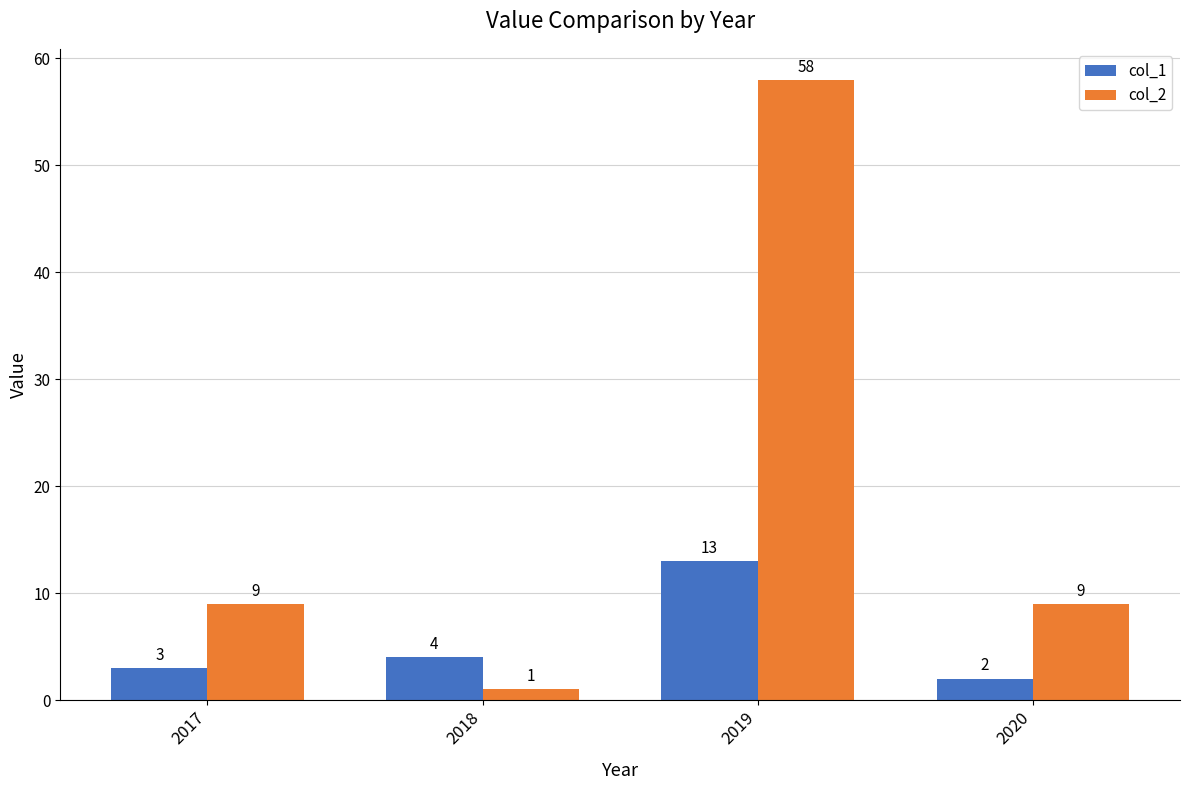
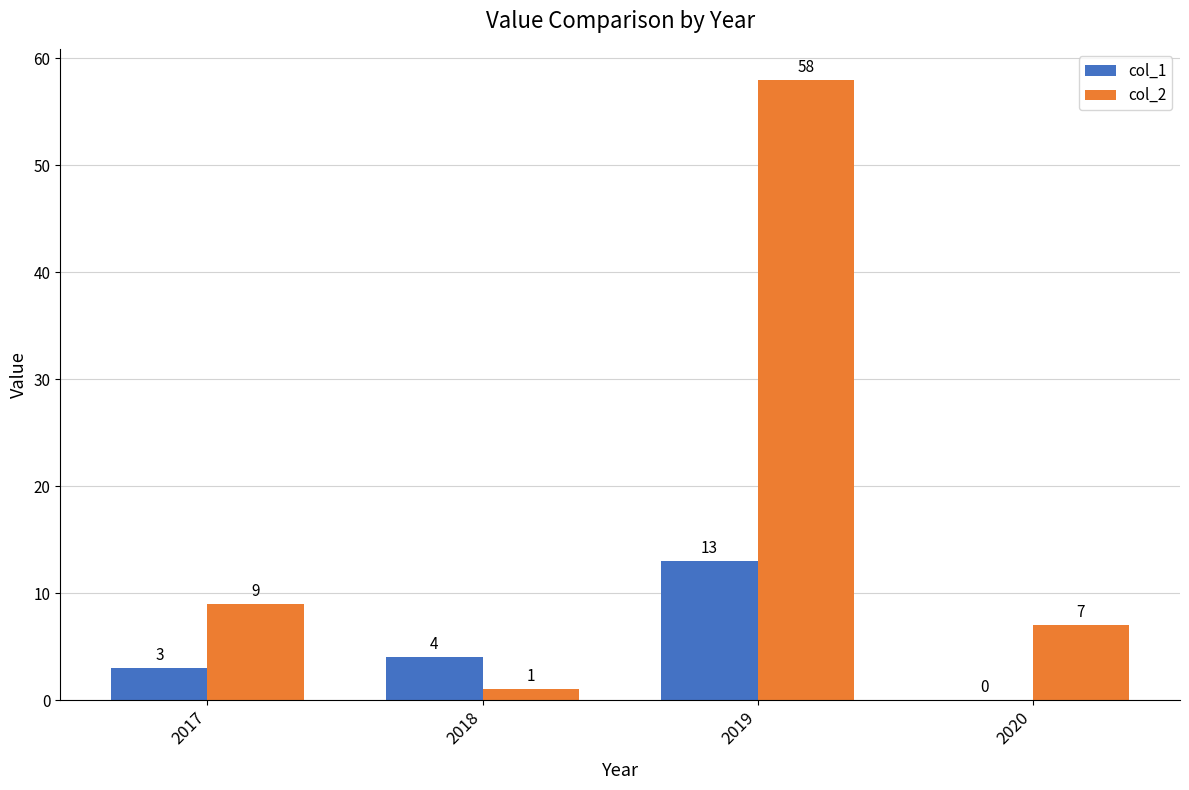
col_1, 2020: 2 -> 0
col_2, 2020: 9 -> 7
